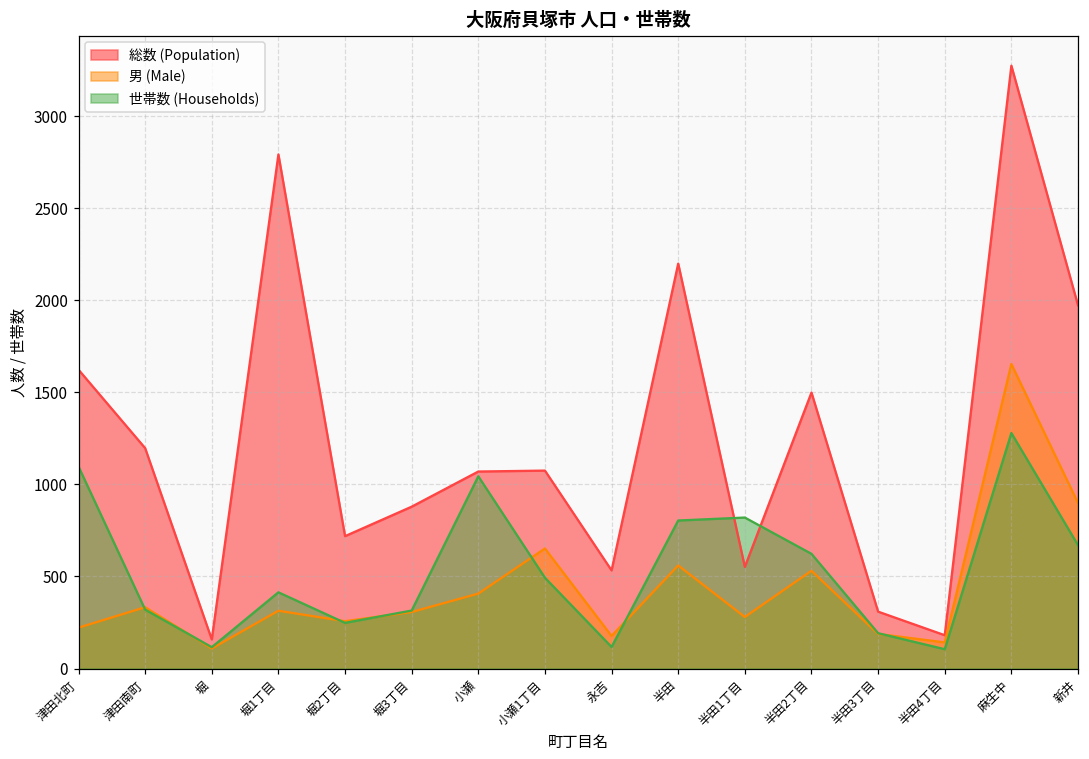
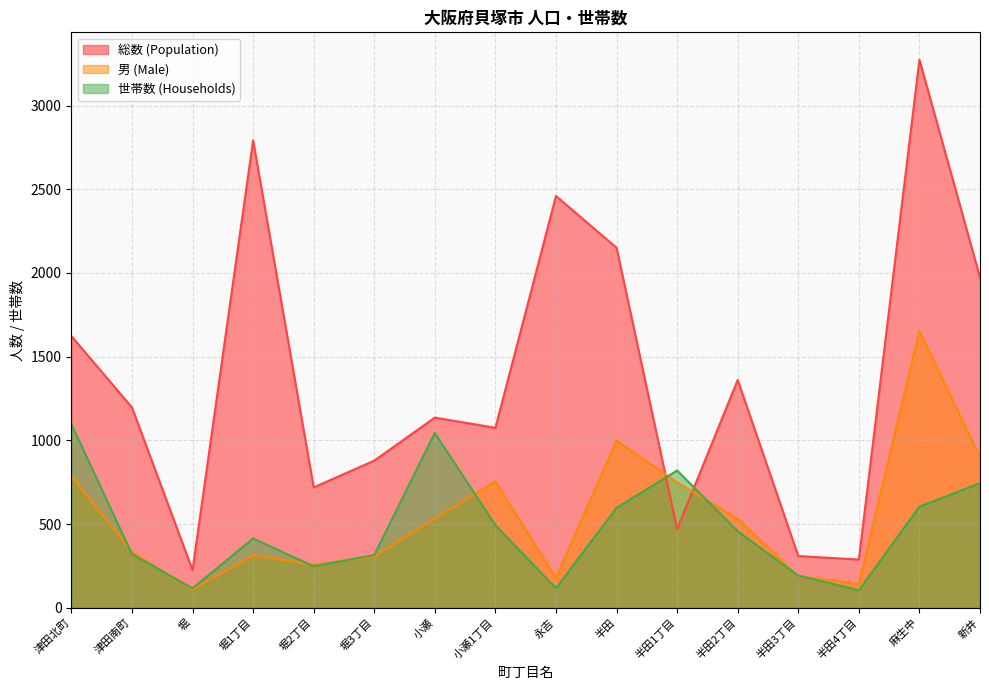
男 (Male), 津田北町: 220 -> 790
総数 (Population), 堀: 160 -> 230
総数 (Population), 小瀬: 1070 -> 1140
男 (Male), 小瀬: 410 -> 530
男 (Male), 小瀬1丁目: 650 -> 760
総数 (Population), 永吉: 530 -> 2460
総数 (Population), 半田: 2200 -> 2150
男 (Male), 半田: 560 -> 1000
世帯数 (Households), 半田: 800 -> 600
総数 (Population), 半田1丁目: 550 -> 470
男 (Male), 半田1丁目: 280 -> 750
総数 (Population), 半田2丁目: 1500 -> 1360
世帯数 (Households), 半田2丁目: 620 -> 460
総数 (Population), 半田4丁目: 180 -> 290
世帯数 (Households), 麻生中: 1280 -> 600
世帯数 (Households), 新井: 670 -> 740
